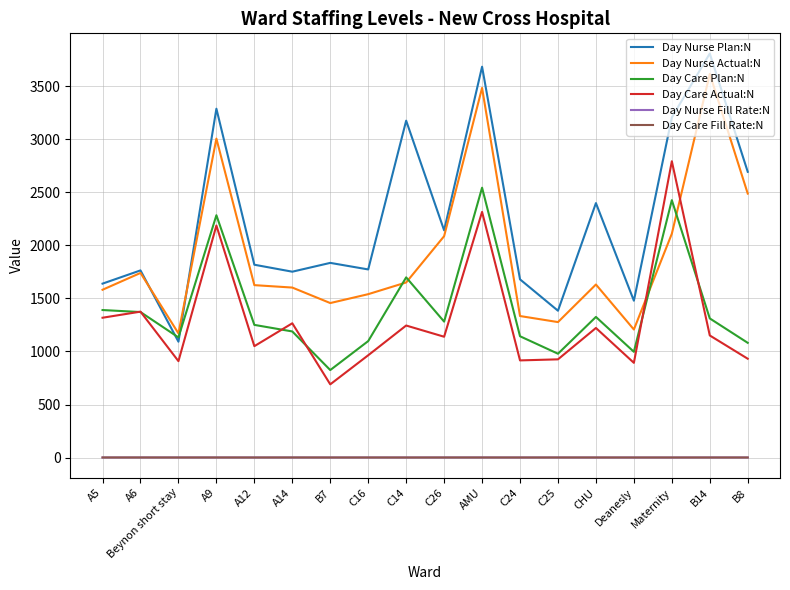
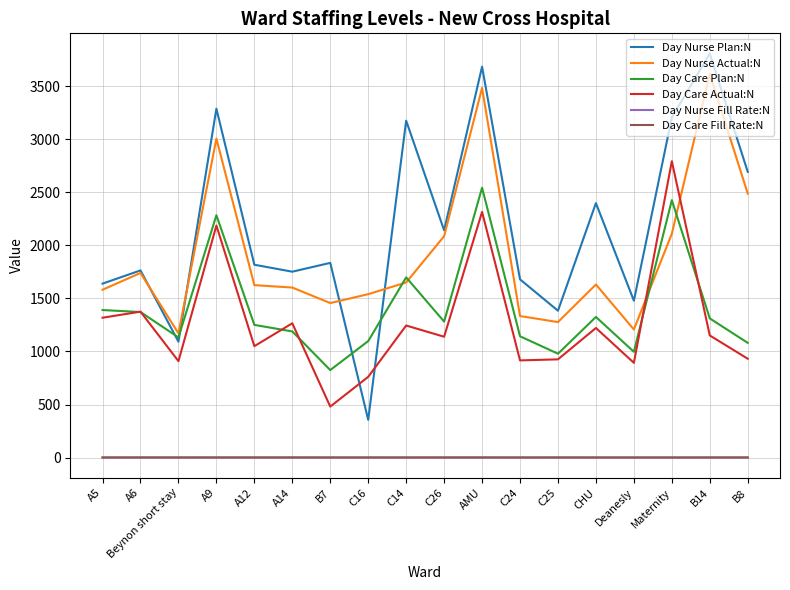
Day Care Actual:N, B7: 690 -> 480
Day Nurse Plan:N, C16: 1770 -> 360
Day Care Actual:N, C16: 960 -> 760
